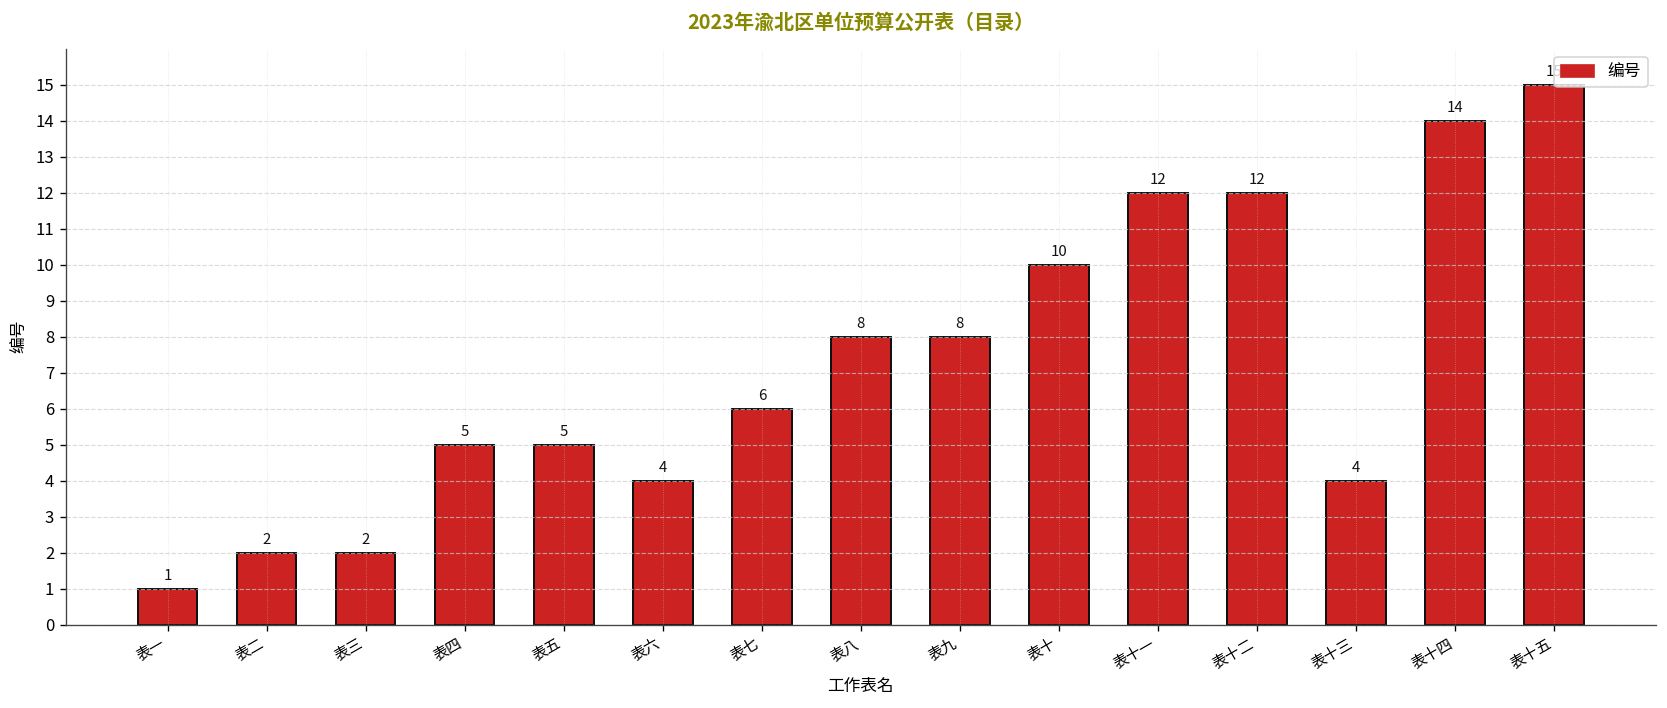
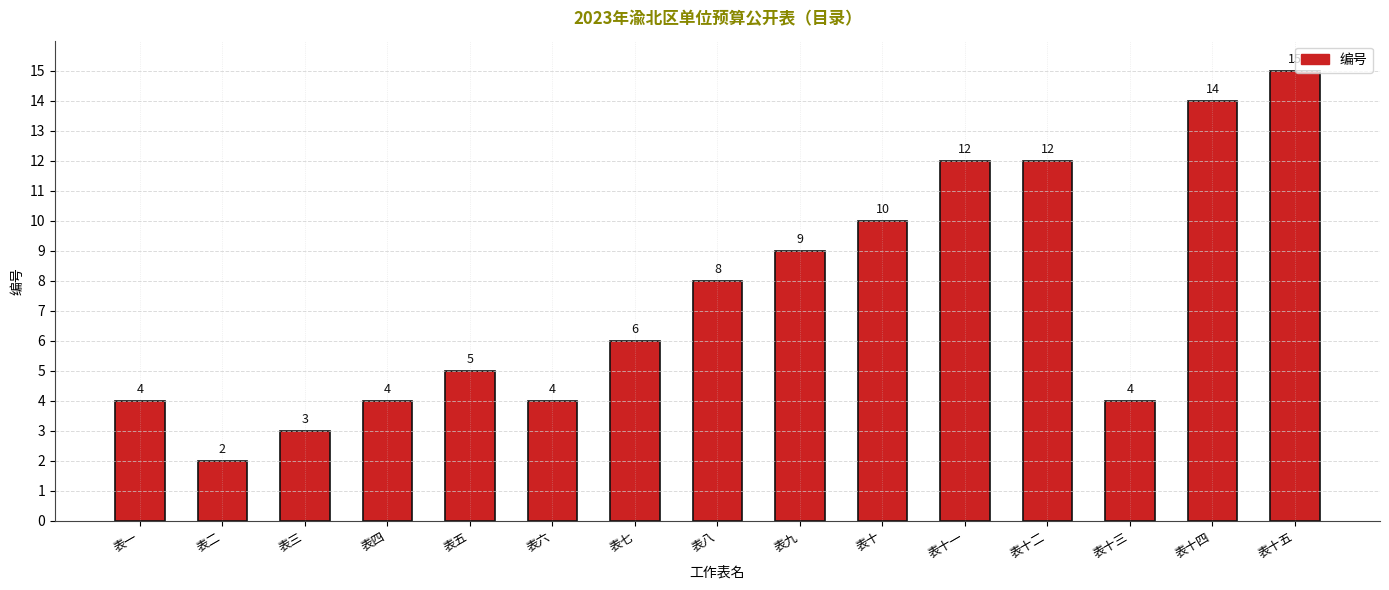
表一: 1 -> 4
表三: 2 -> 3
表四: 5 -> 4
表九: 8 -> 9
